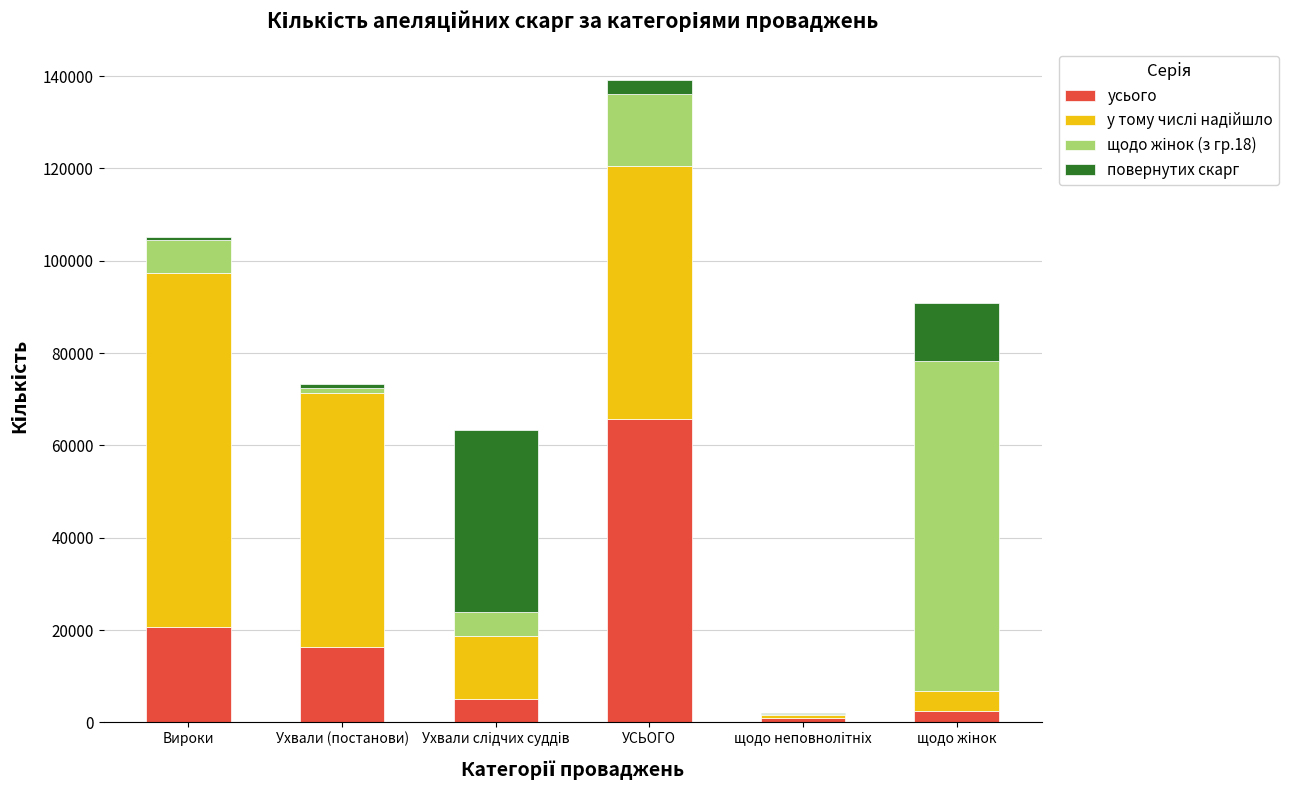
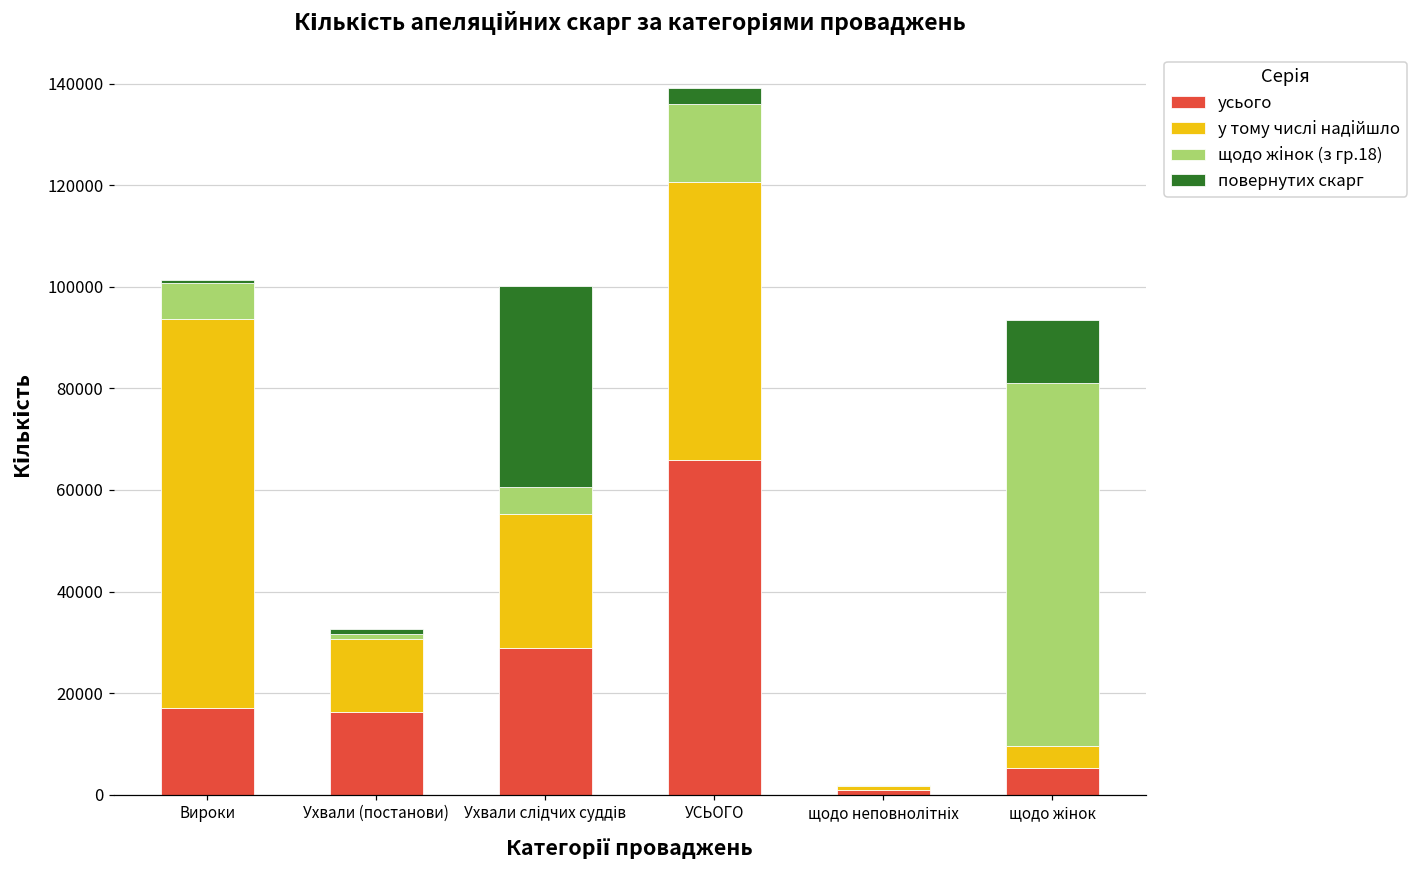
усього, Вироки: 21000 -> 17000
у тому числі надійшло, Ухвали (постанови): 55000 -> 14000
усього, Ухвали слідчих суддів: 5000 -> 29000
у тому числі надійшло, Ухвали слідчих суддів: 14000 -> 27000
усього, щодо жінок: 3000 -> 5000
